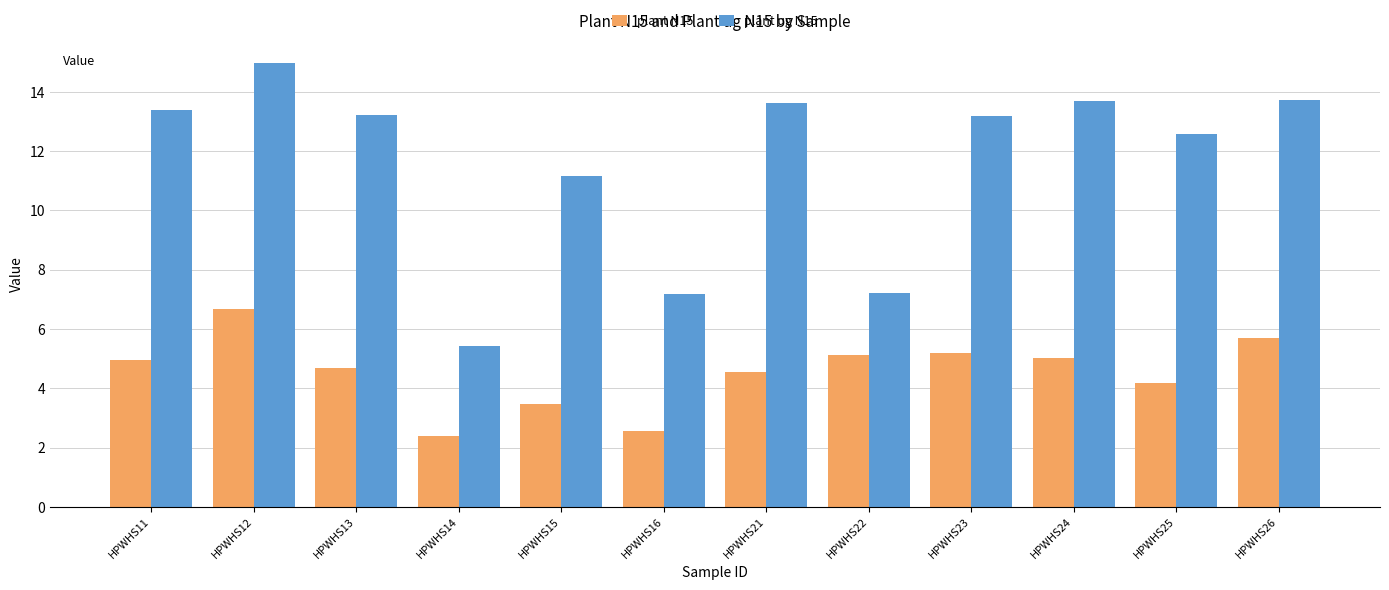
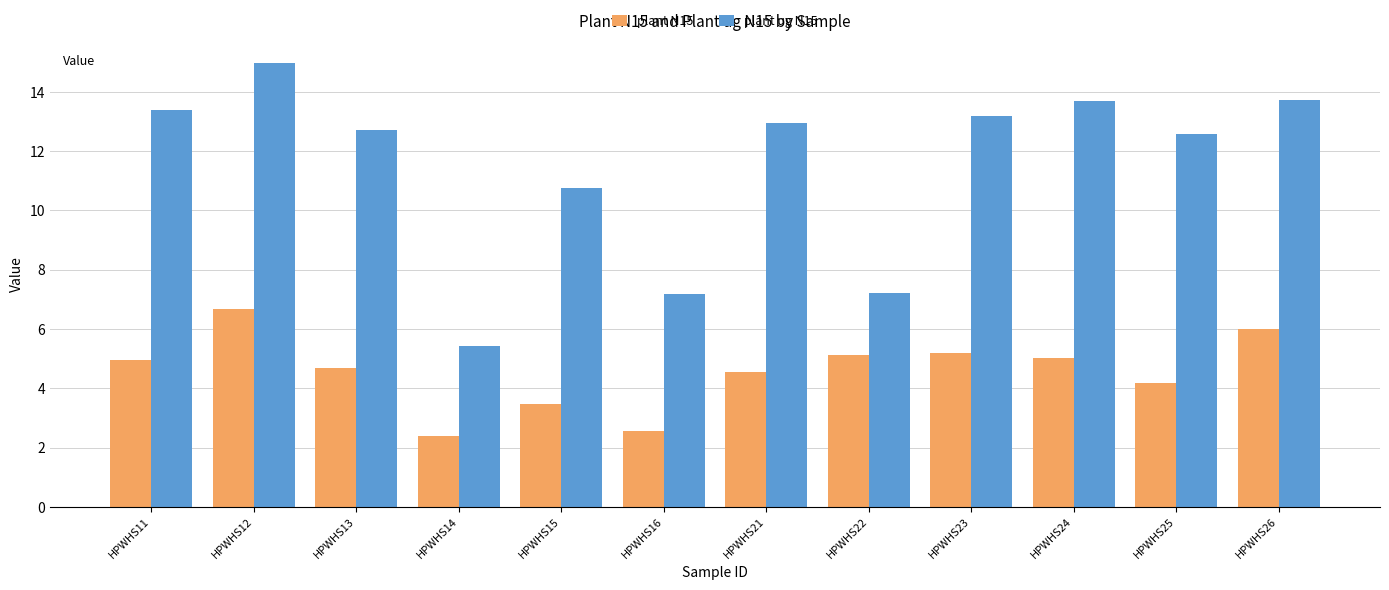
plant ug N15, HPWHS13: 13.2 -> 12.7
plant ug N15, HPWHS15: 11.2 -> 10.8
plant ug N15, HPWHS21: 13.6 -> 13.0
plant N15, HPWHS26: 5.7 -> 6.0
